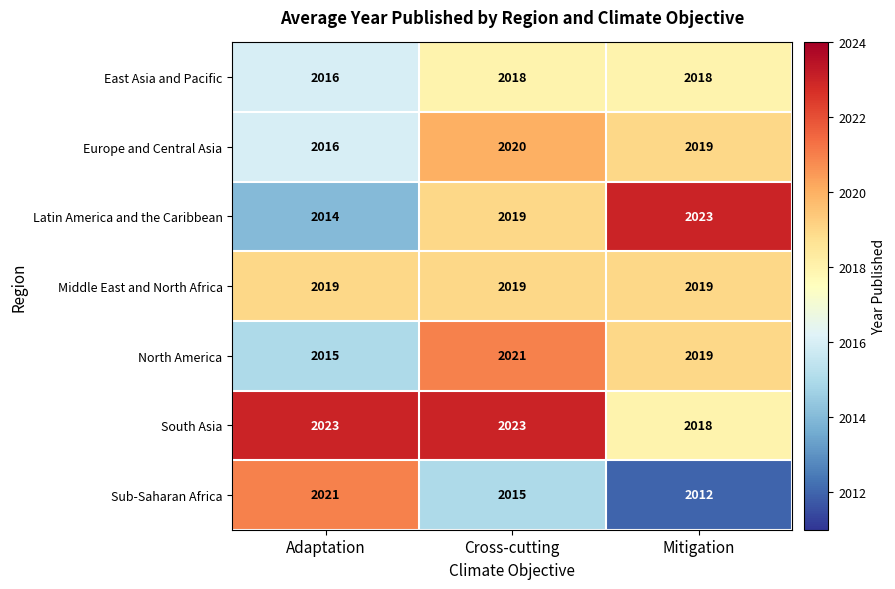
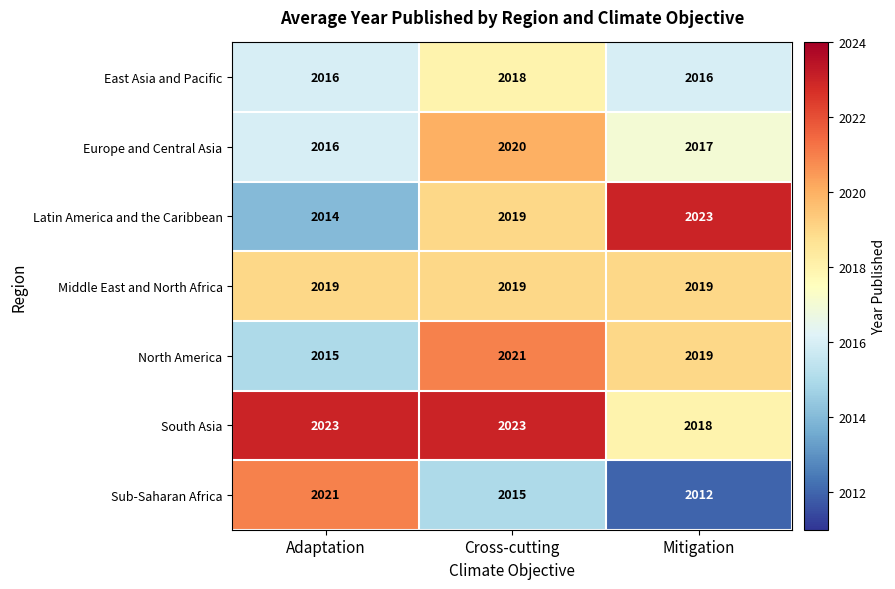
East Asia and Pacific, Mitigation: 2018 -> 2016
Europe and Central Asia, Mitigation: 2019 -> 2017
